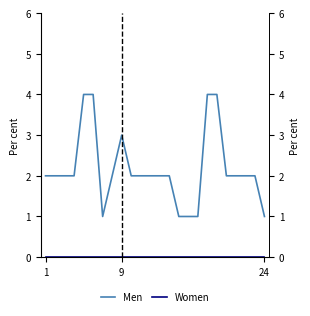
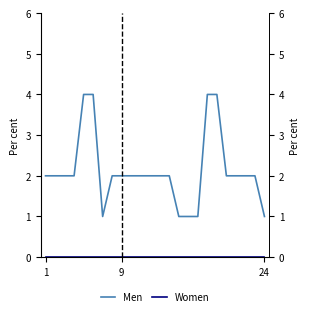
Men, 9: 3 -> 2
